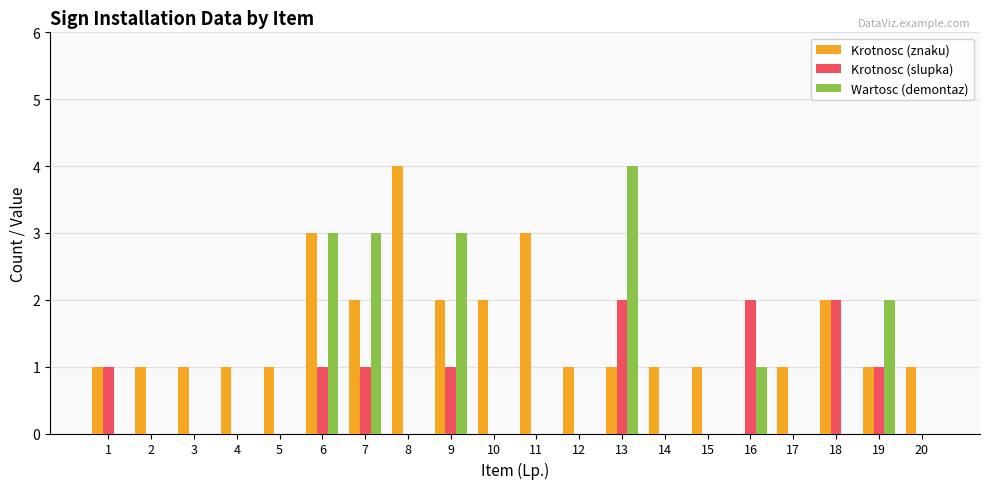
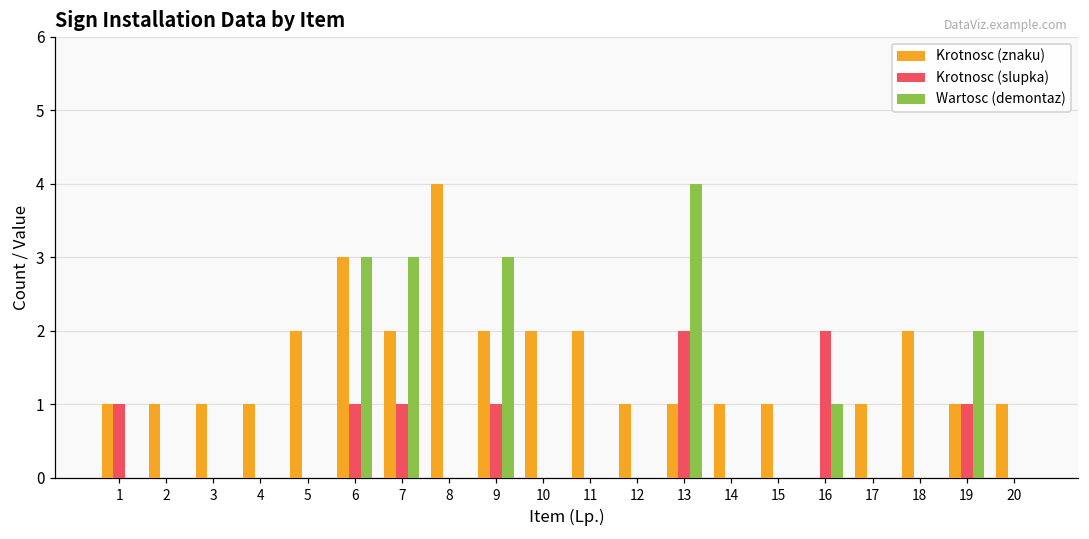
Krotnosc (znaku), 5: 1 -> 2
Krotnosc (znaku), 11: 3 -> 2
Krotnosc (slupka), 18: 2 -> 0
